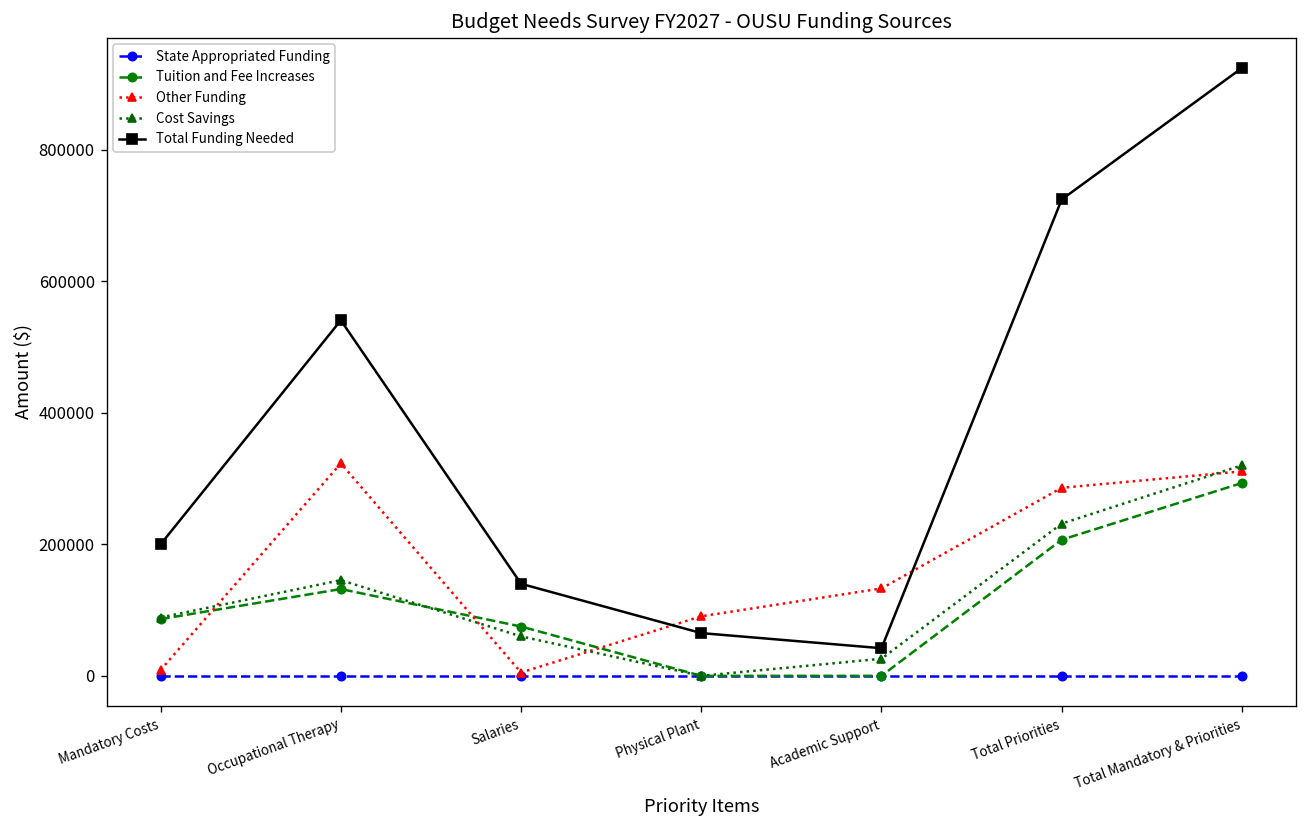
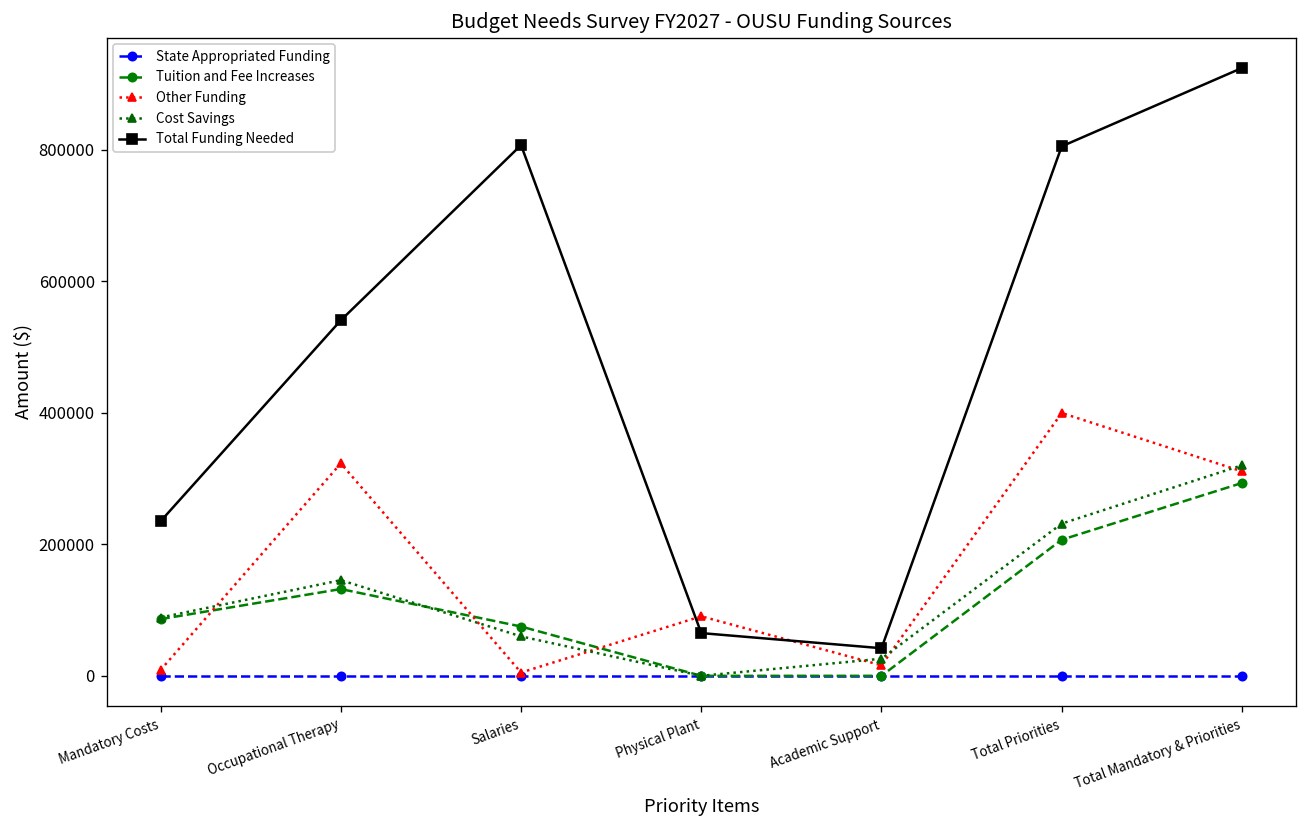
Total Funding Needed, Mandatory Costs: 200000 -> 240000
Total Funding Needed, Salaries: 140000 -> 810000
Other Funding, Academic Support: 130000 -> 20000
Other Funding, Total Priorities: 290000 -> 400000
Total Funding Needed, Total Priorities: 720000 -> 810000
